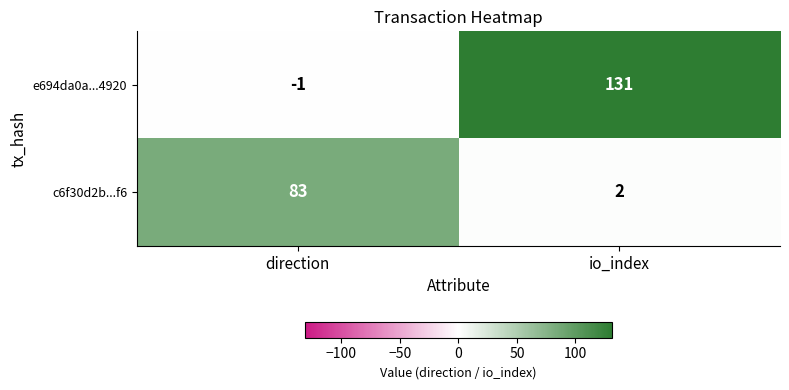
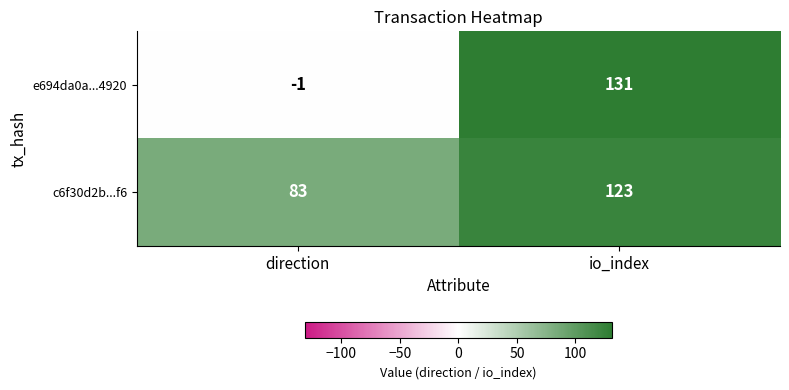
c6f30d2b...f6, io_index: 2 -> 123
